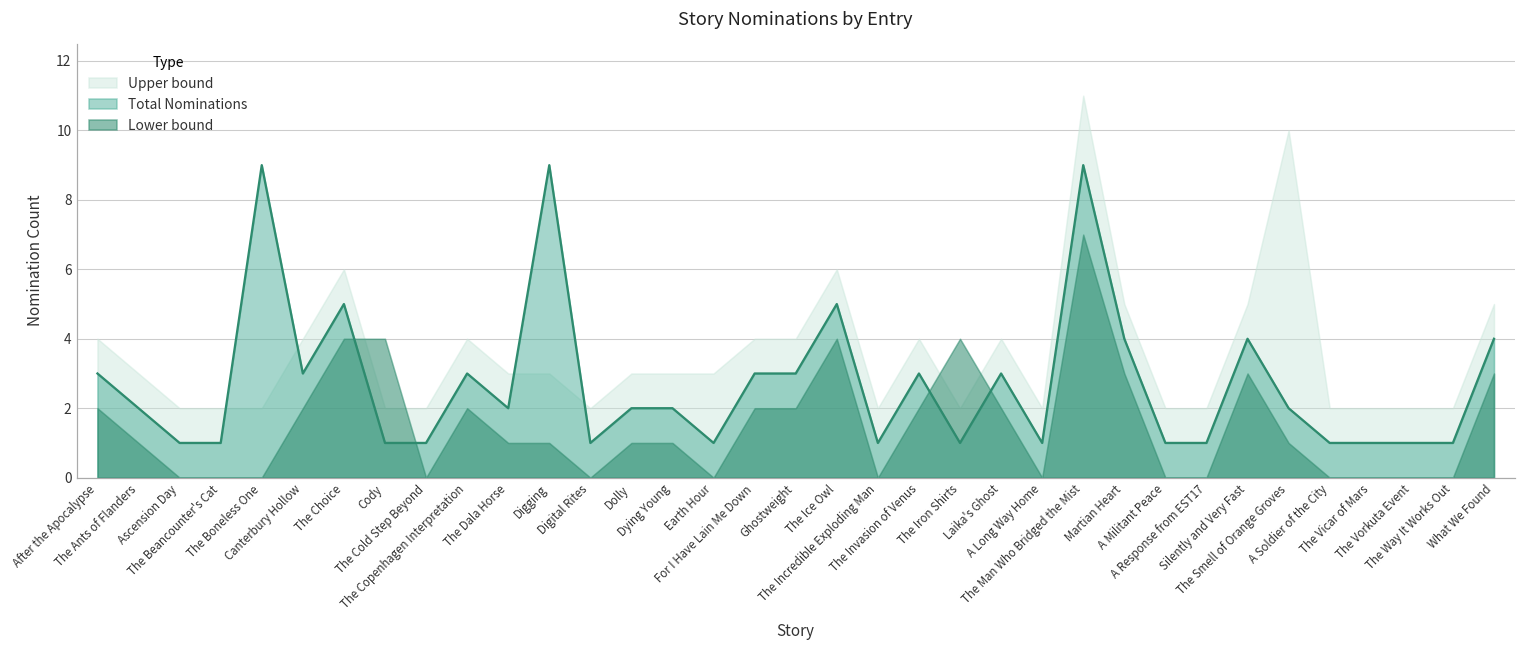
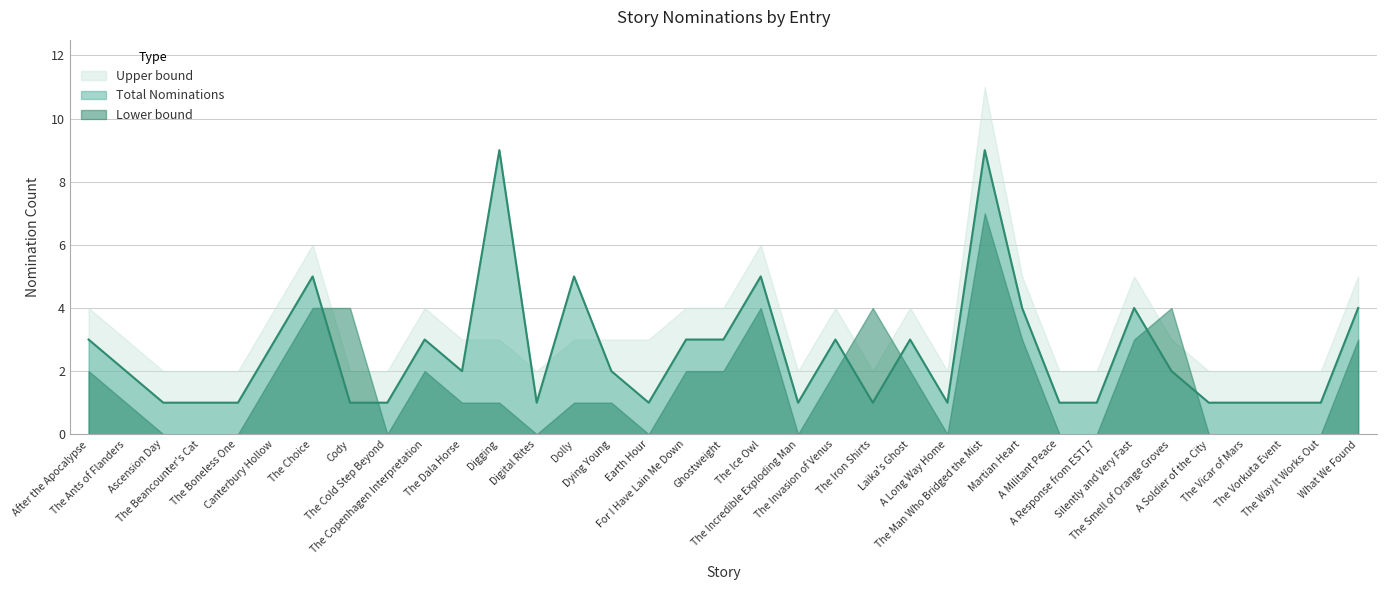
Total Nominations, The Boneless One: 9 -> 1
Total Nominations, Dolly: 2 -> 5
Upper bound, The Smell of Orange Groves: 10 -> 3
Lower bound, The Smell of Orange Groves: 1 -> 4
